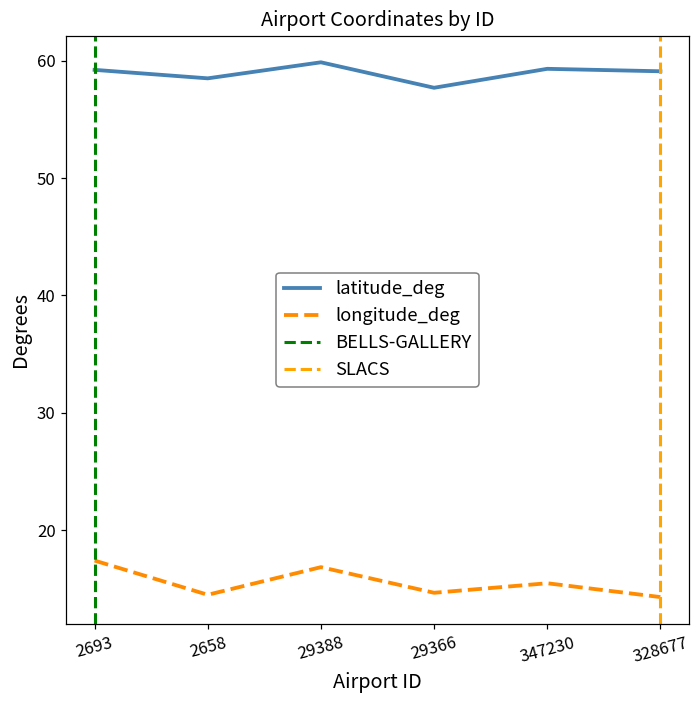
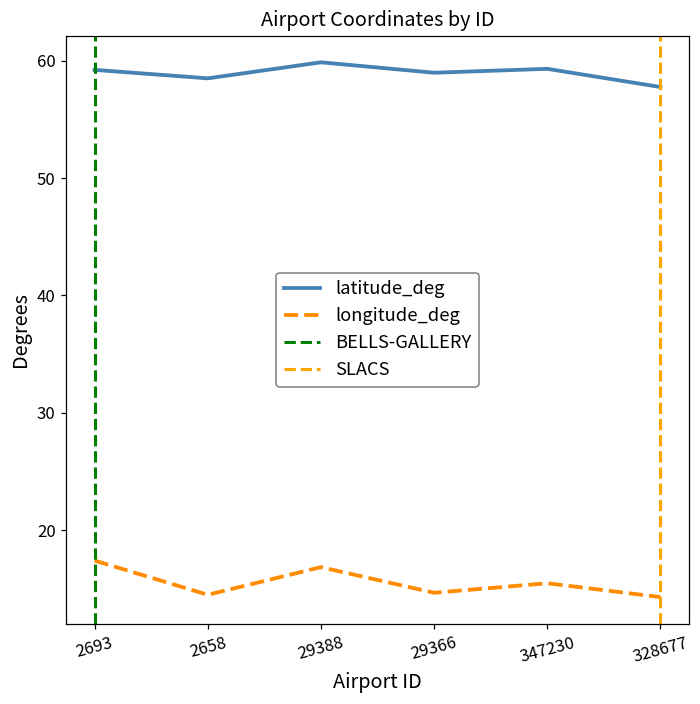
latitude_deg, 29366: 57.7 -> 59.0
latitude_deg, 328677: 59.1 -> 57.8
